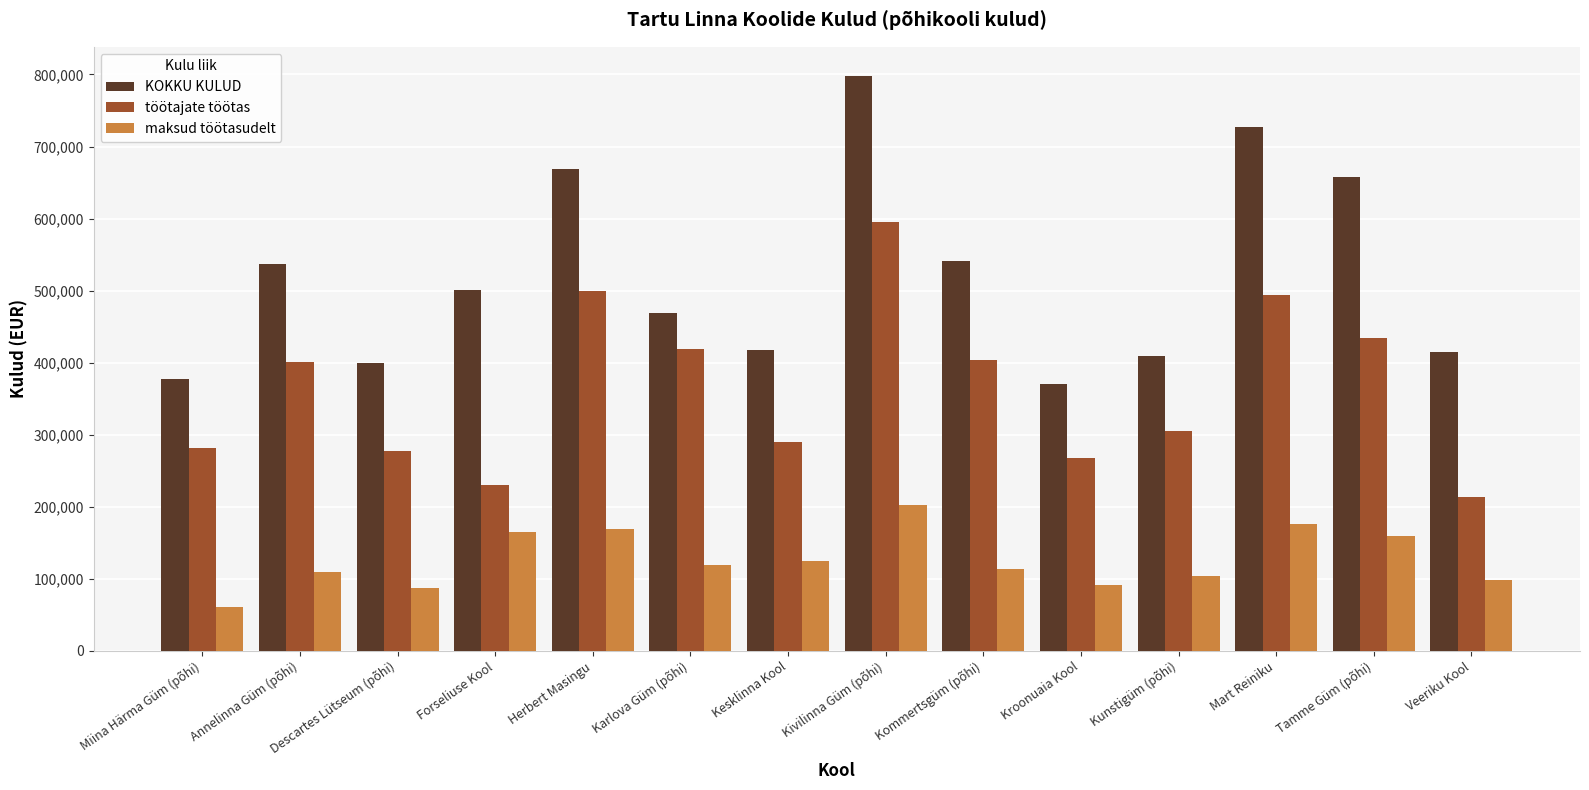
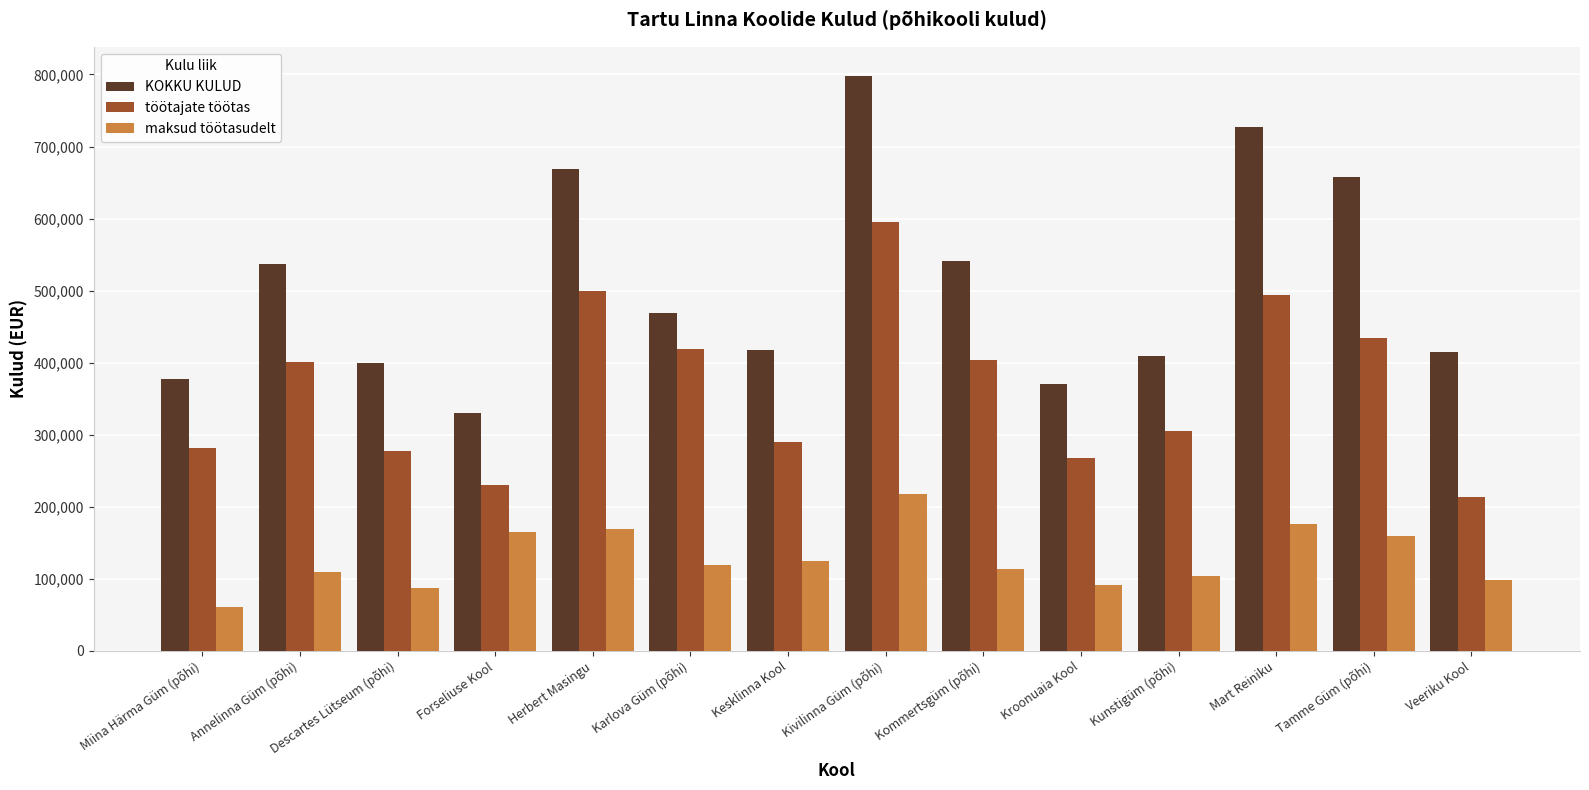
KOKKU KULUD, Forseliuse Kool: 500,000 -> 330,000
maksud töötasudelt, Kivilinna Güm (põhi): 200,000 -> 220,000
